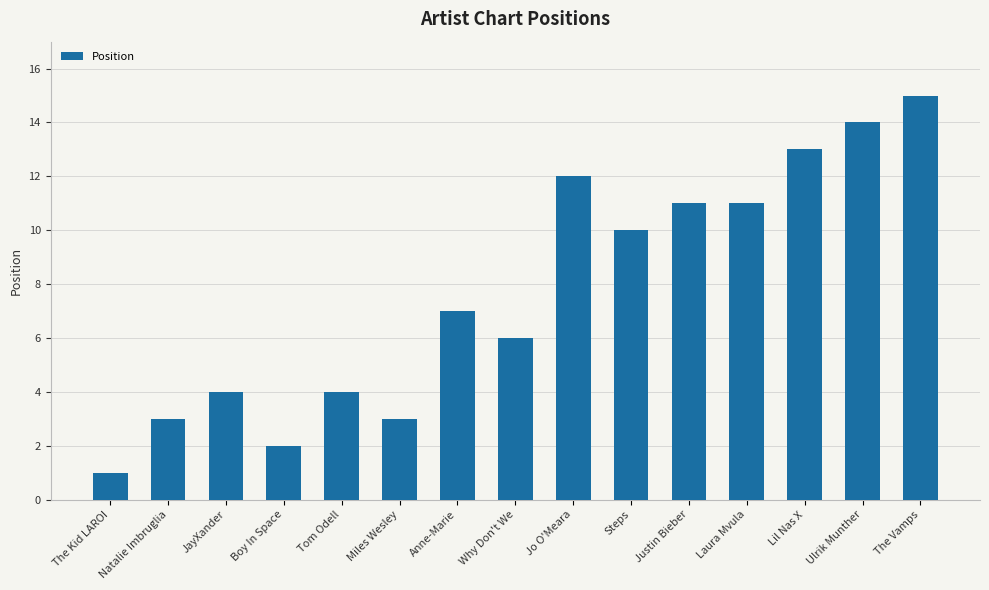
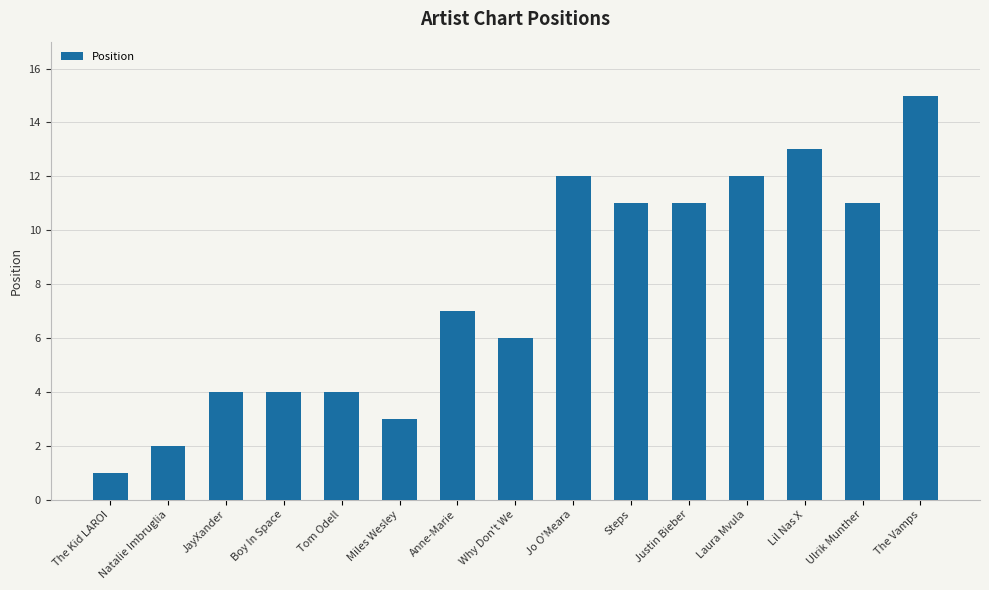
Natalie Imbruglia: 3 -> 2
Boy In Space: 2 -> 4
Steps: 10 -> 11
Laura Mvula: 11 -> 12
Ulrik Munther: 14 -> 11
